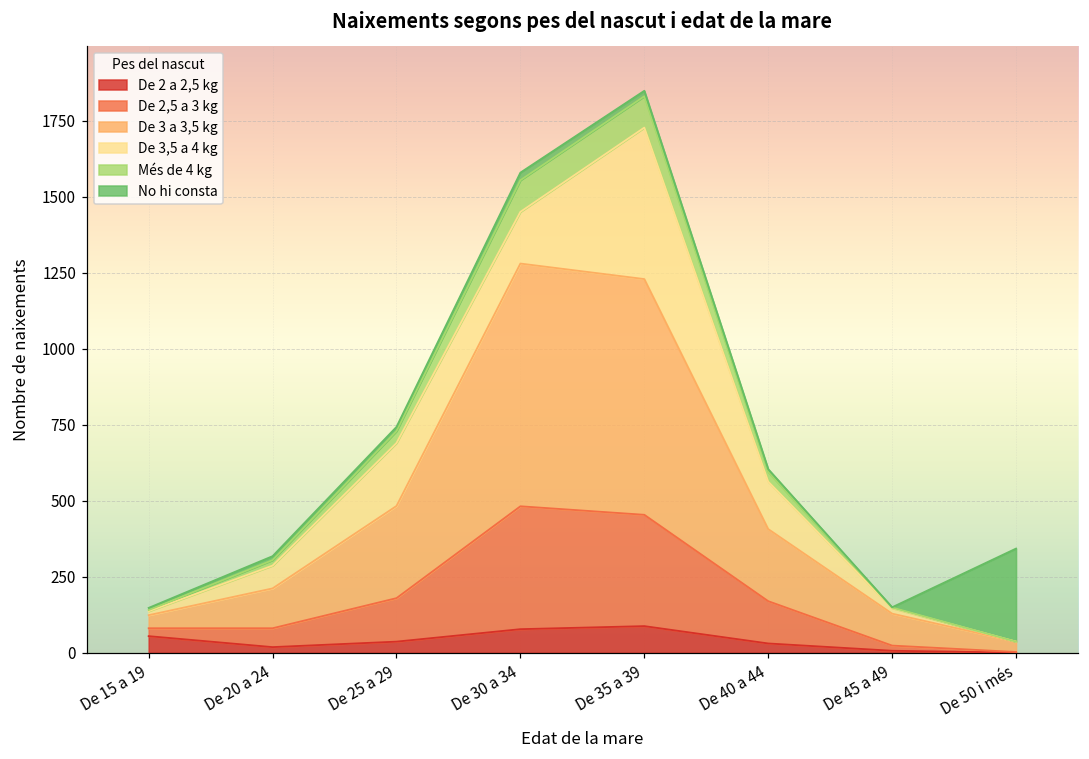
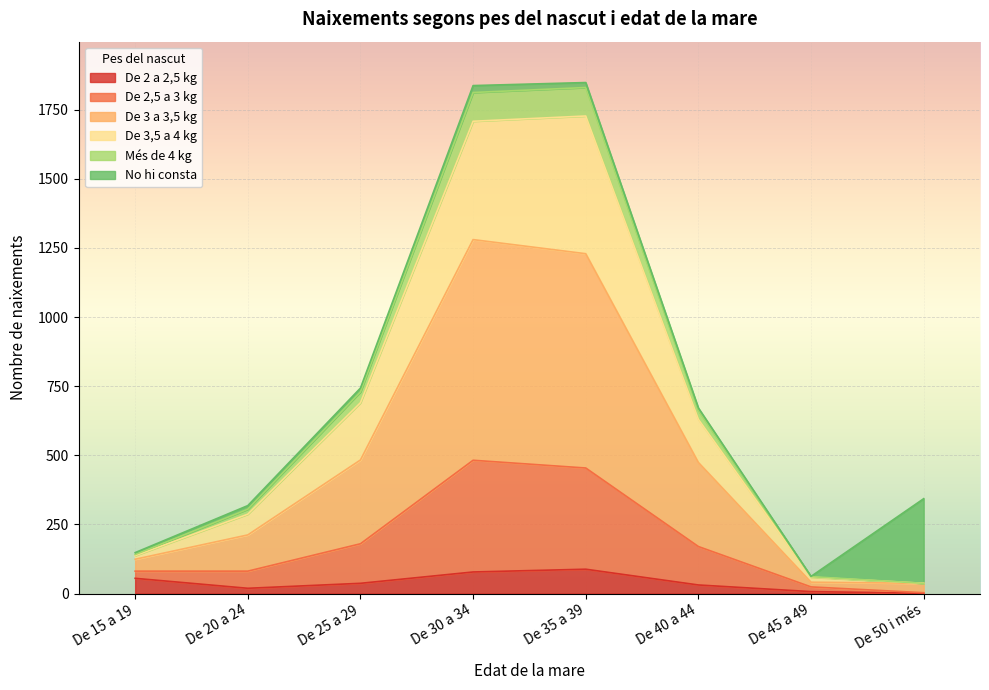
De 3,5 a 4 kg, De 30 a 34: 170 -> 430
De 3 a 3,5 kg, De 40 a 44: 240 -> 300
De 3 a 3,5 kg, De 45 a 49: 110 -> 20
